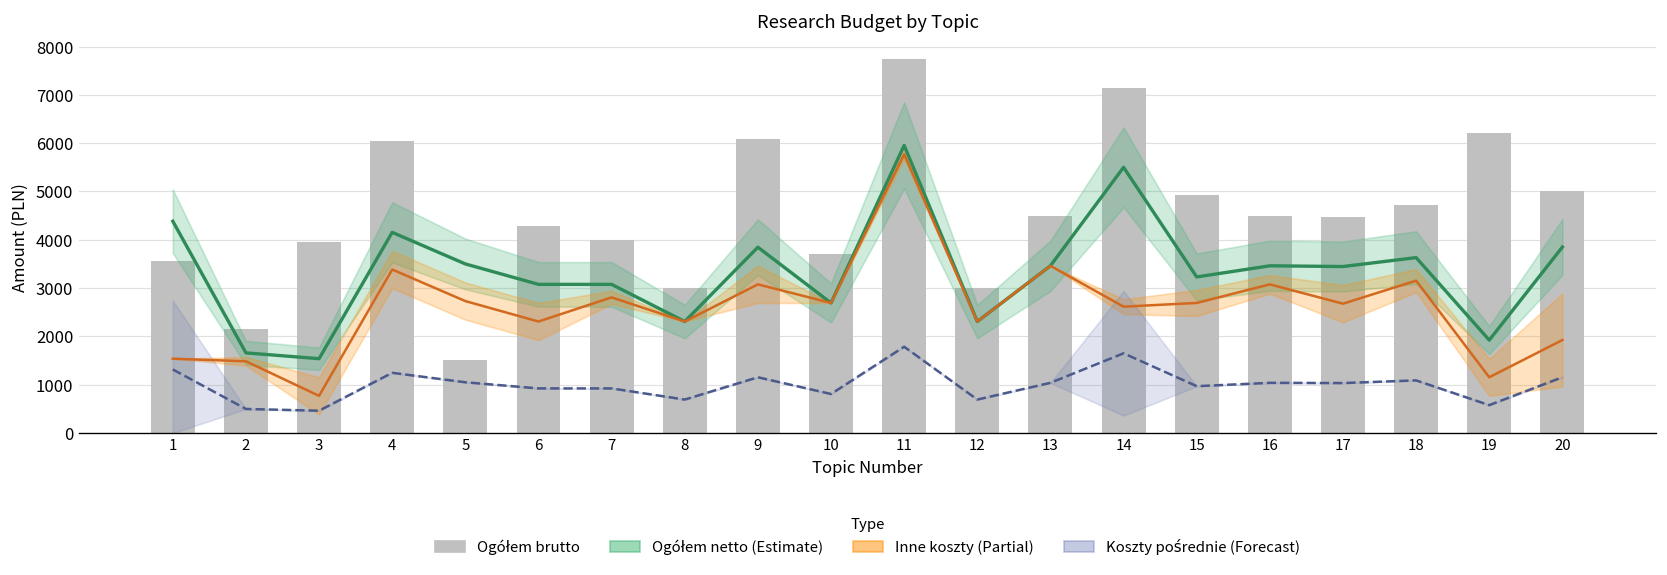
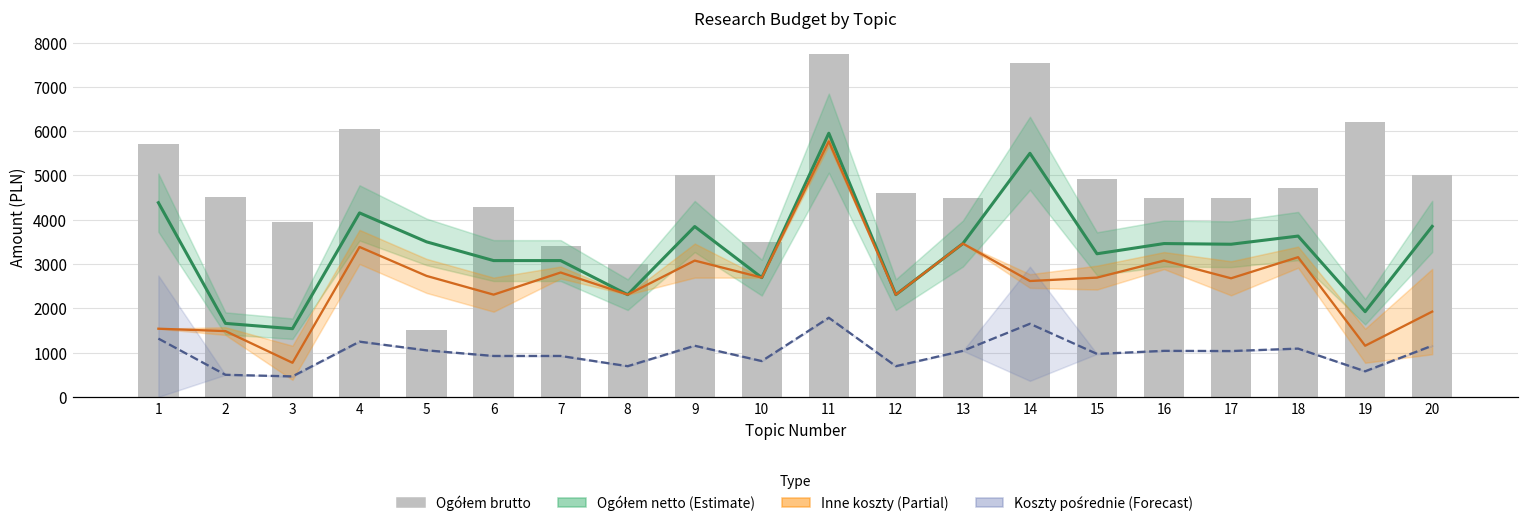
Ogółem brutto, 1: 3600 -> 5700
Ogółem brutto, 2: 2200 -> 4500
Ogółem brutto, 7: 4000 -> 3400
Ogółem brutto, 9: 6100 -> 5000
Ogółem brutto, 10: 3700 -> 3500
Ogółem brutto, 12: 3000 -> 4600
Ogółem brutto, 14: 7200 -> 7500
